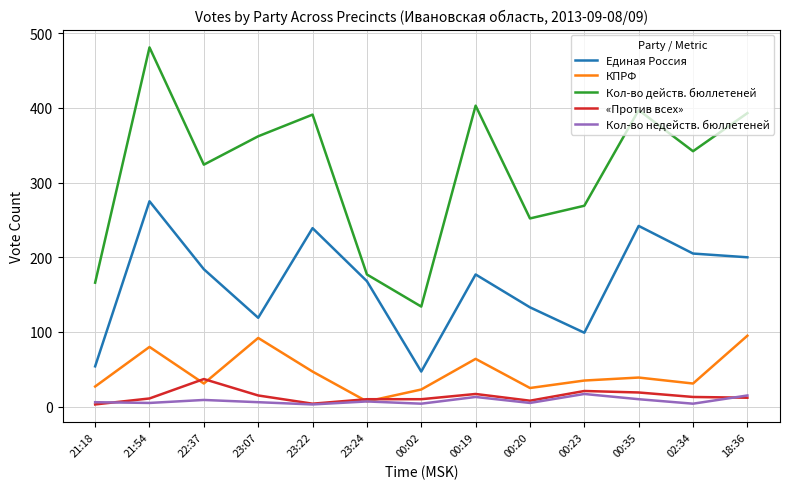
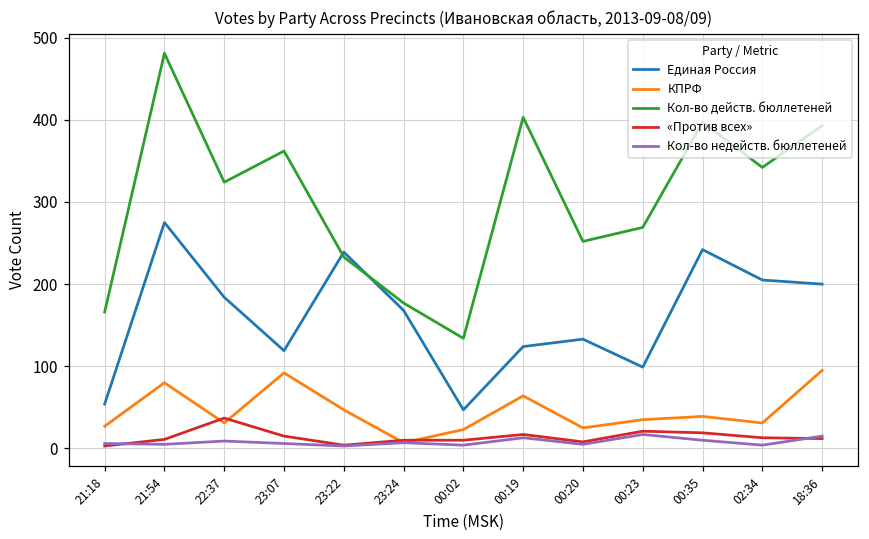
Кол-во действ. бюллетеней, 23:22: 390 -> 230
Единая Россия, 00:19: 180 -> 120
